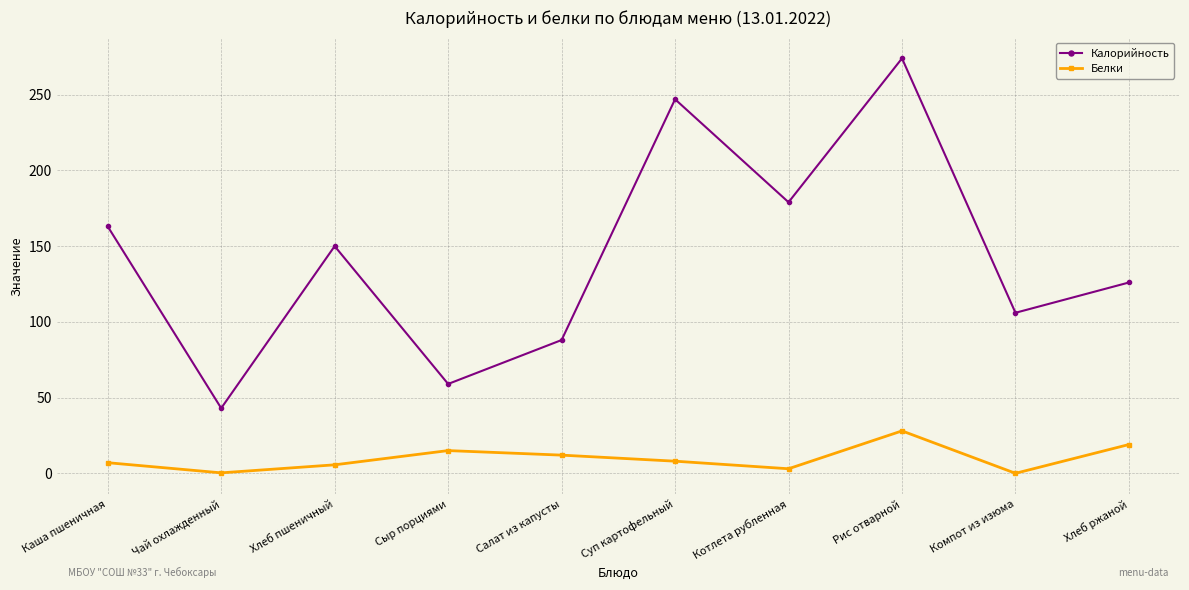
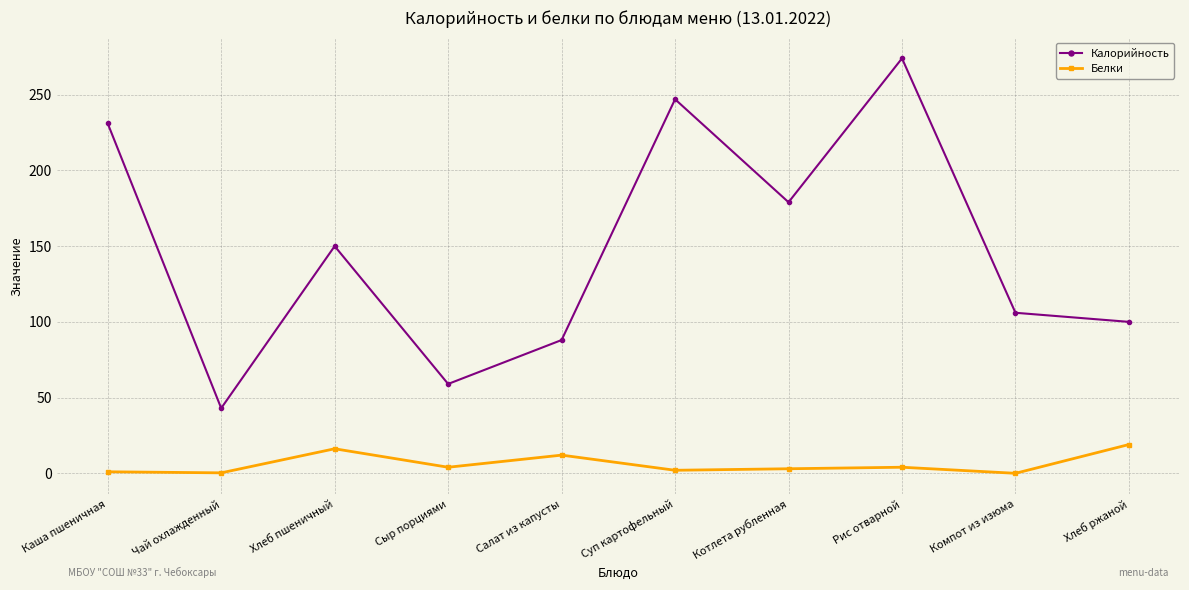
Калорийность, Каша пшеничная: 163 -> 231
Белки, Каша пшеничная: 7 -> 1
Белки, Хлеб пшеничный: 6 -> 16
Белки, Сыр порциями: 15 -> 4
Белки, Суп картофельный: 8 -> 2
Белки, Рис отварной: 28 -> 4
Калорийность, Хлеб ржаной: 126 -> 100
